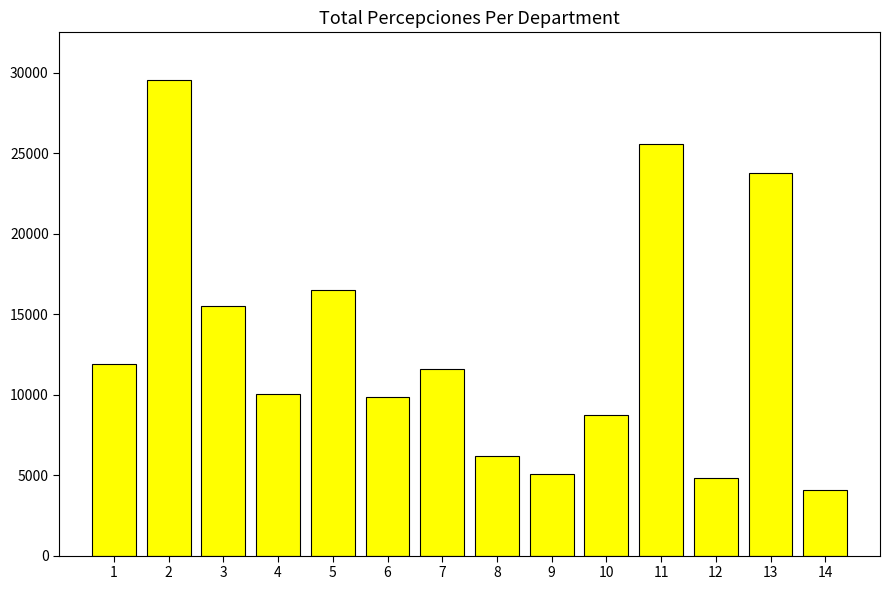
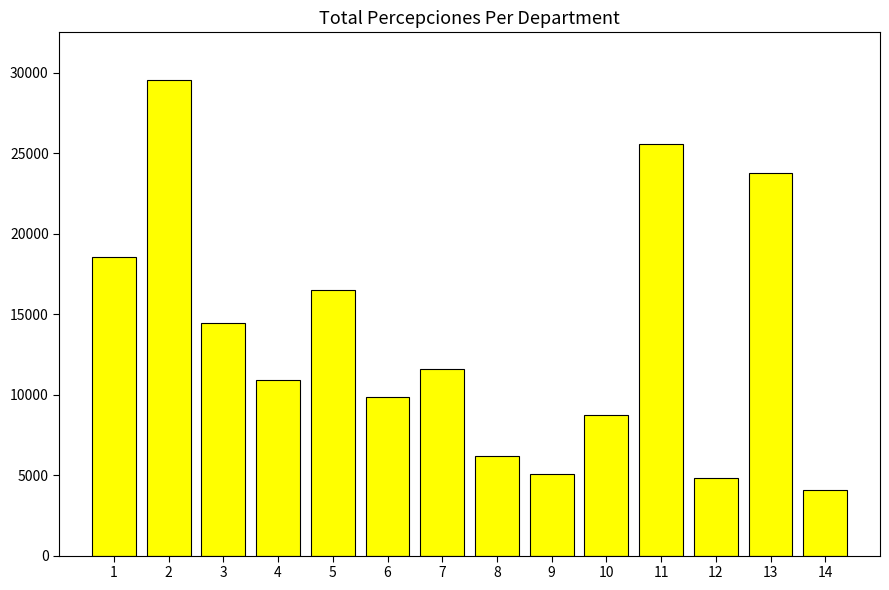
1: 11900 -> 18500
3: 15500 -> 14500
4: 10000 -> 10900
